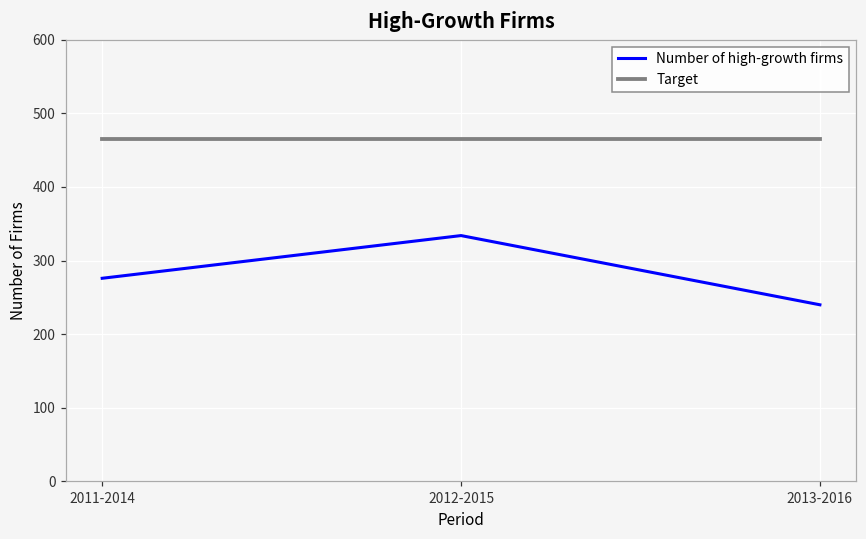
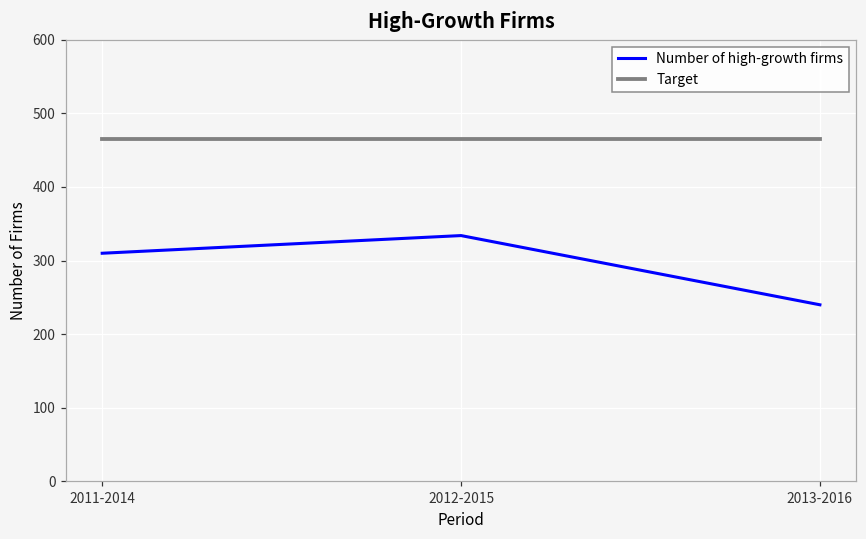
Number of high-growth firms, 2011-2014: 280 -> 310
